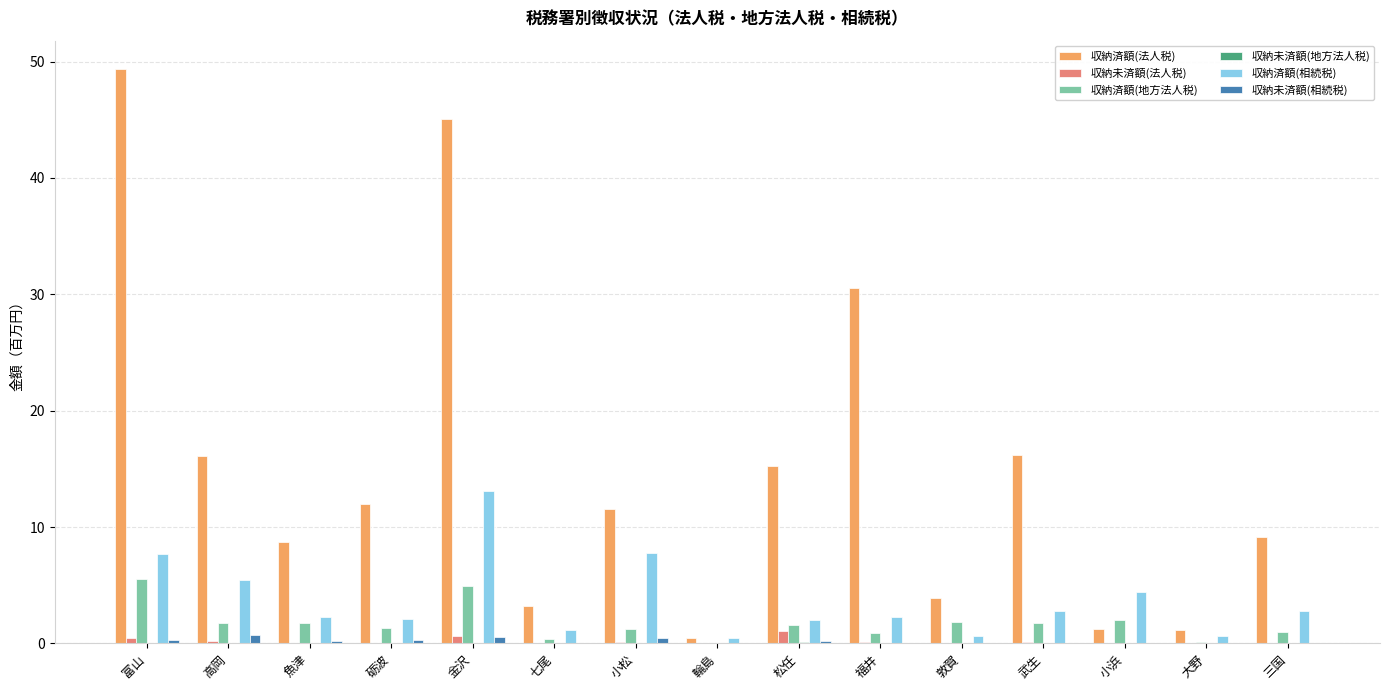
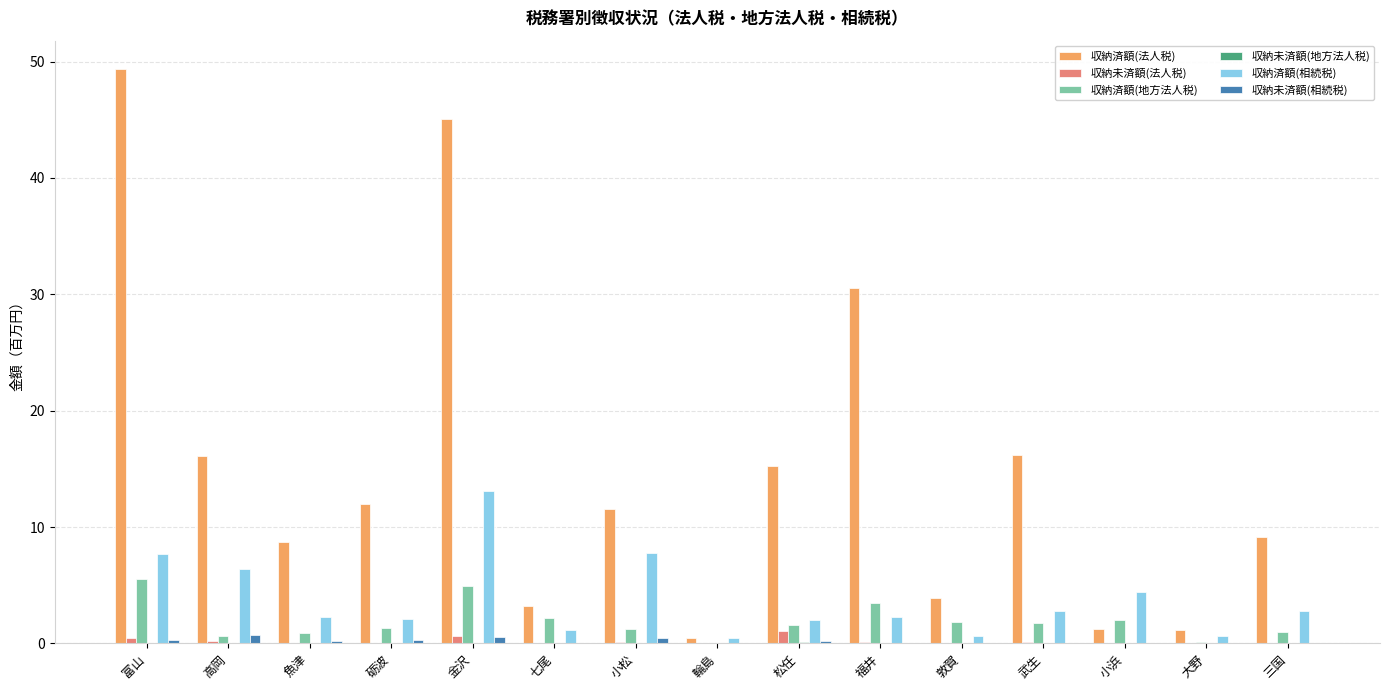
収納済額(地方法人税), 高岡: 1.7 -> 0.6
収納済額(相続税), 高岡: 5.5 -> 6.4
収納済額(地方法人税), 魚津: 1.8 -> 0.9
収納済額(地方法人税), 七尾: 0.3 -> 2.2
収納済額(地方法人税), 福井: 0.9 -> 3.5
